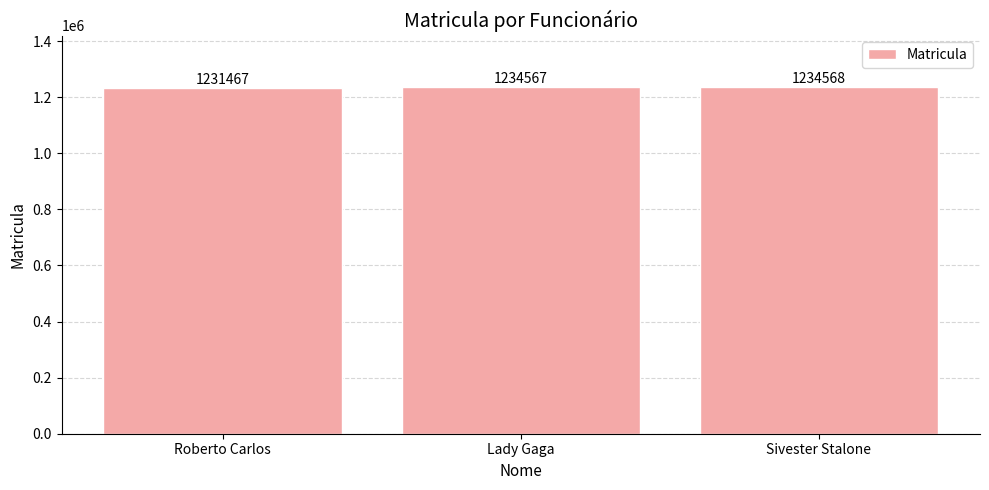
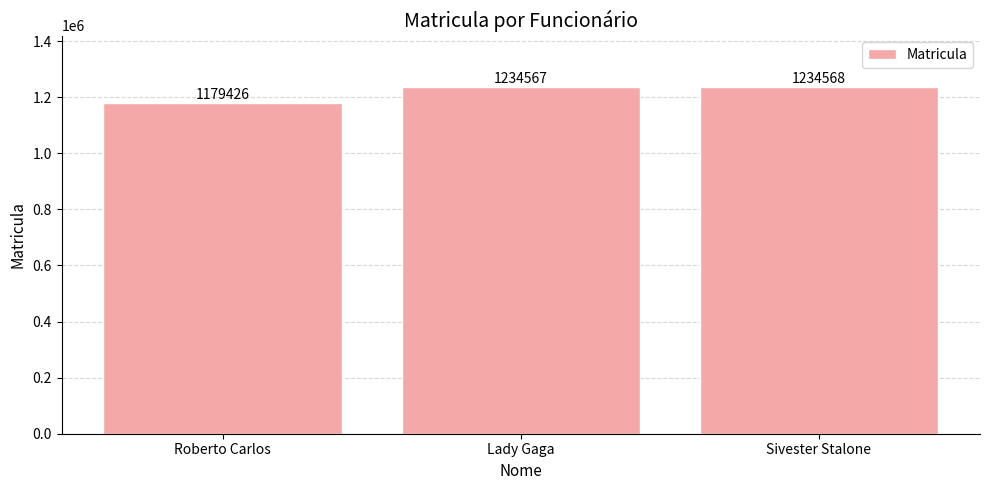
Roberto Carlos: 1231467 -> 1179426
